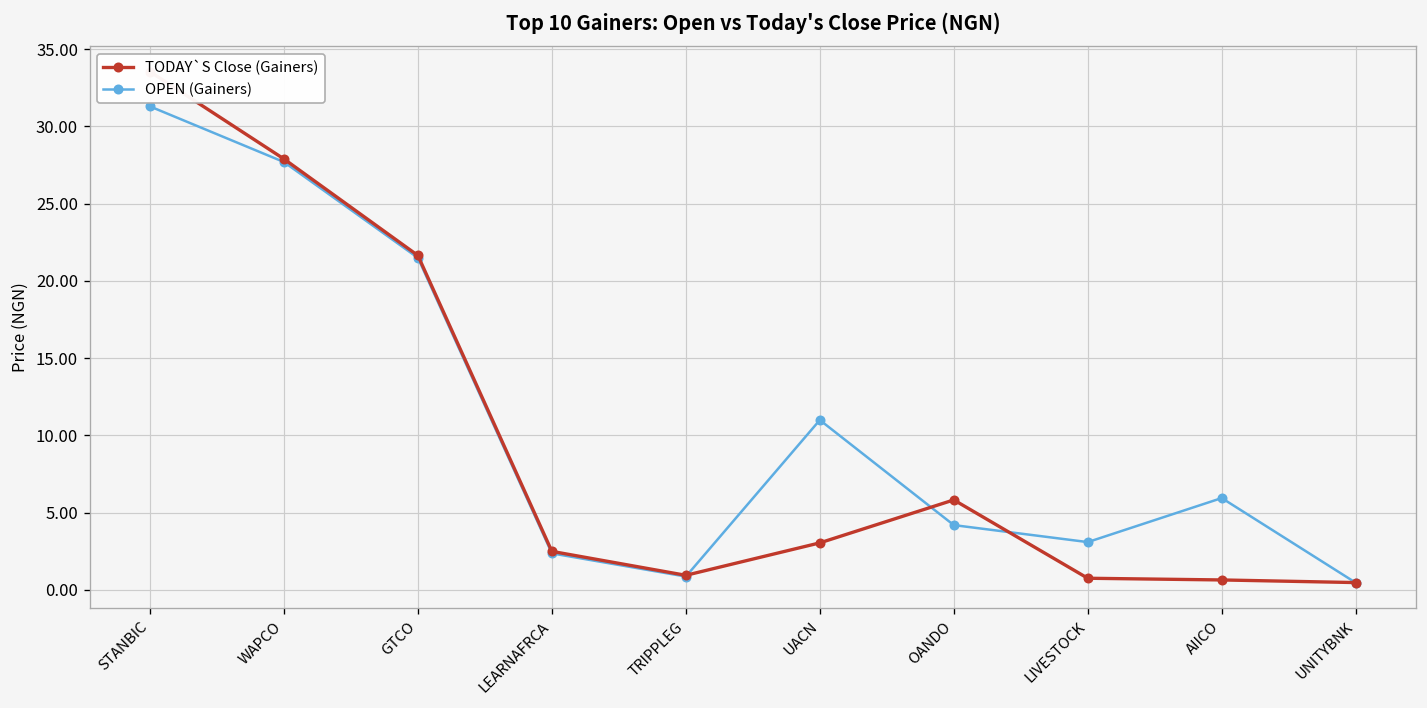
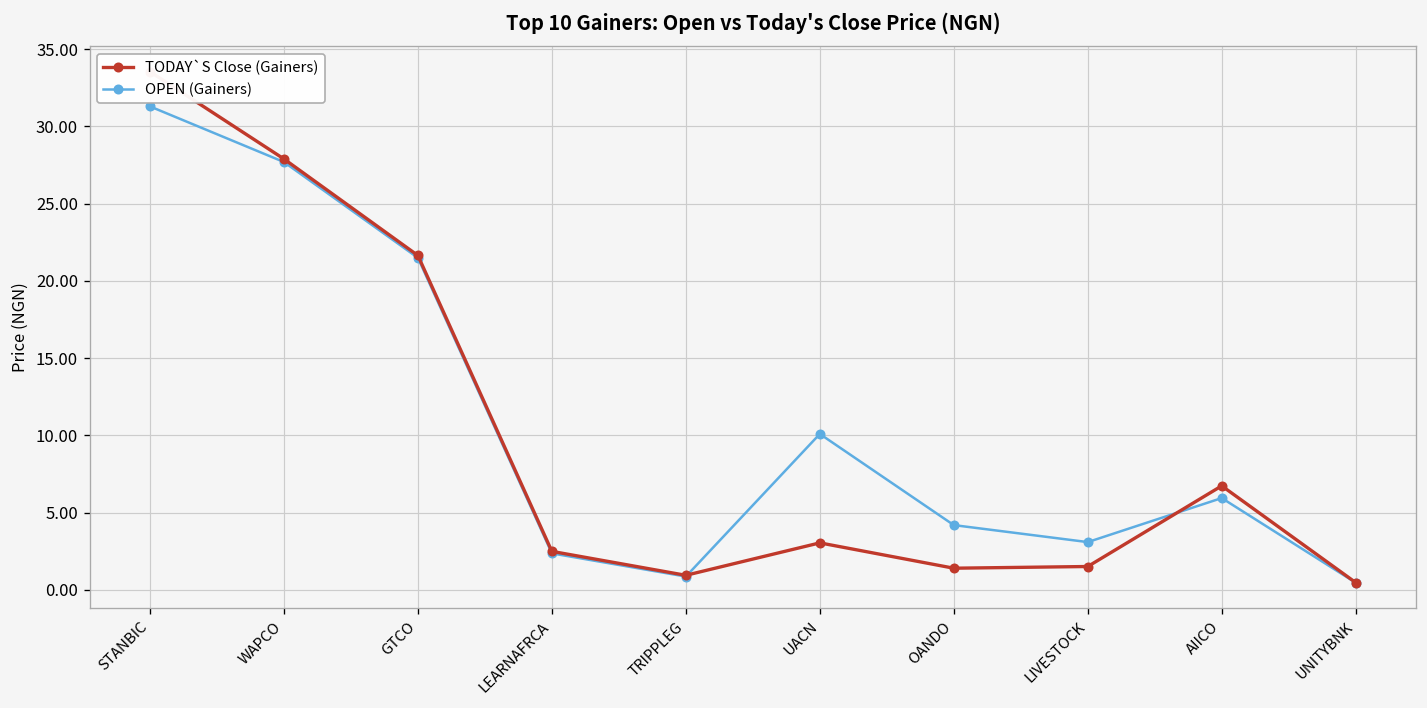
OPEN (Gainers), UACN: 11.0 -> 10.1
TODAY`S Close (Gainers), OANDO: 5.8 -> 1.4
TODAY`S Close (Gainers), LIVESTOCK: 0.8 -> 1.5
TODAY`S Close (Gainers), AIICO: 0.7 -> 6.7
